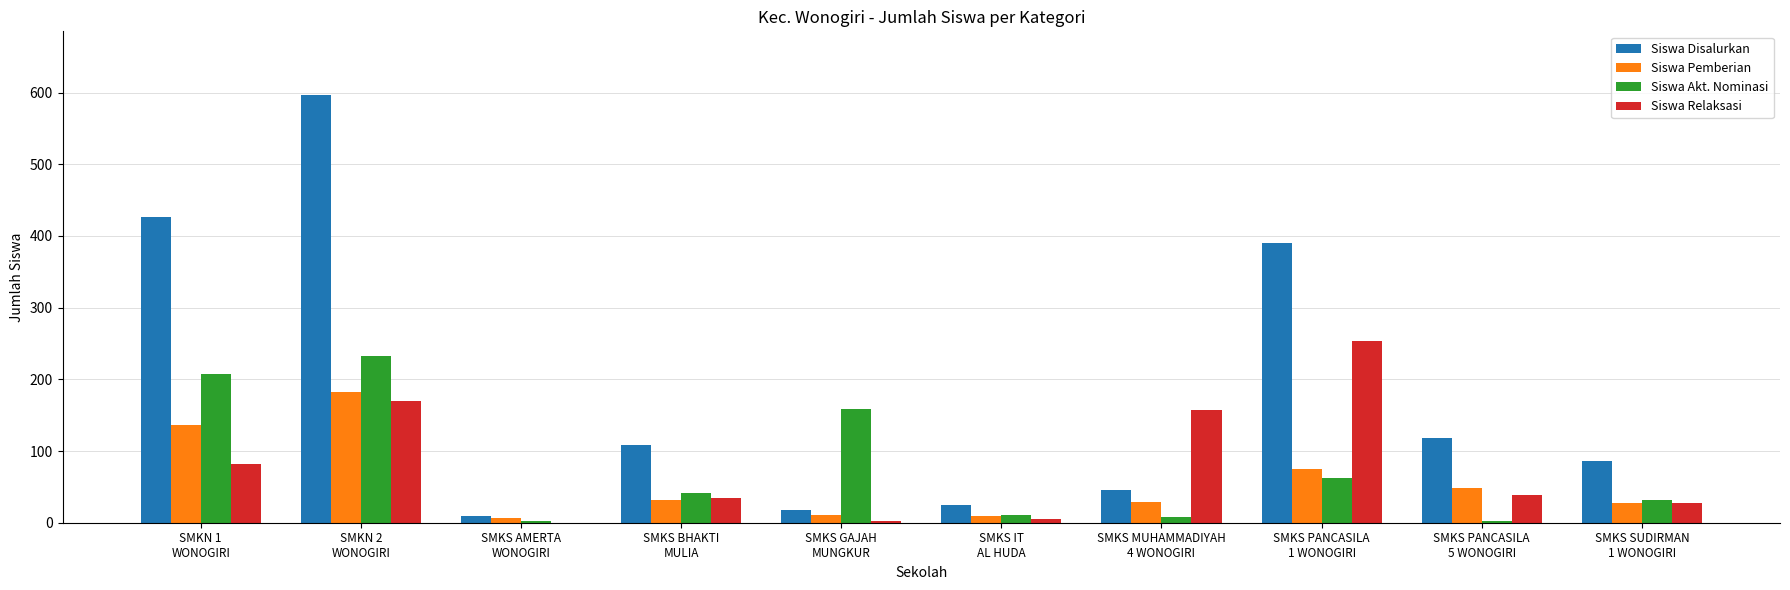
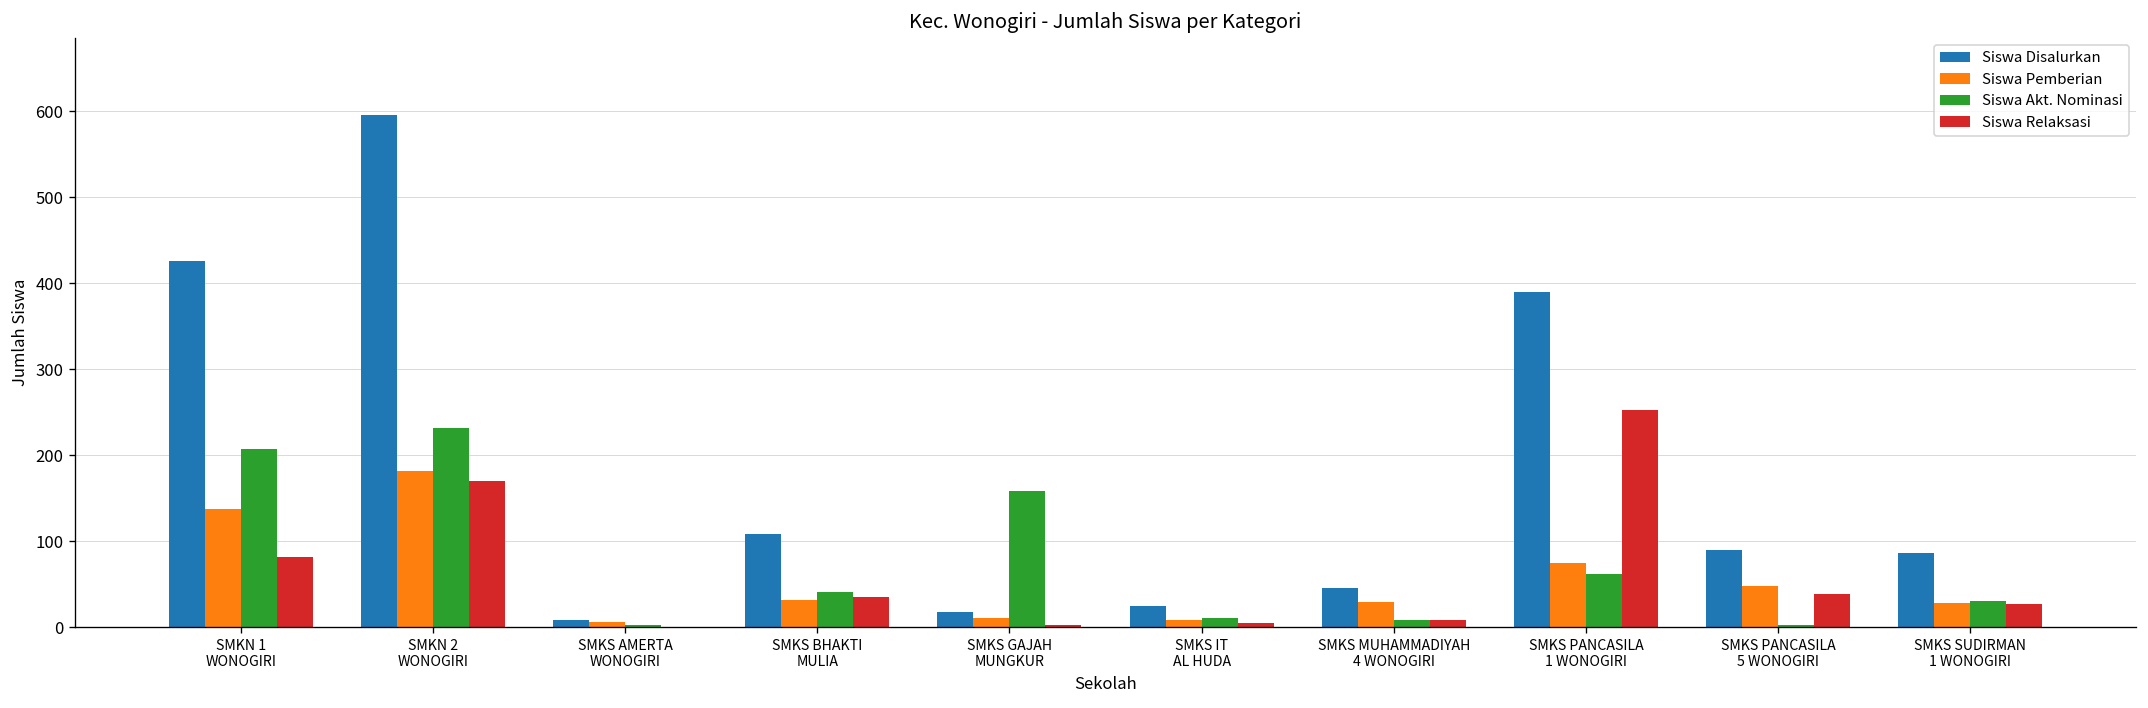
Siswa Relaksasi, SMKS MUHAMMADIYAH 4 WONOGIRI: 160 -> 10
Siswa Disalurkan, SMKS PANCASILA 5 WONOGIRI: 120 -> 90
